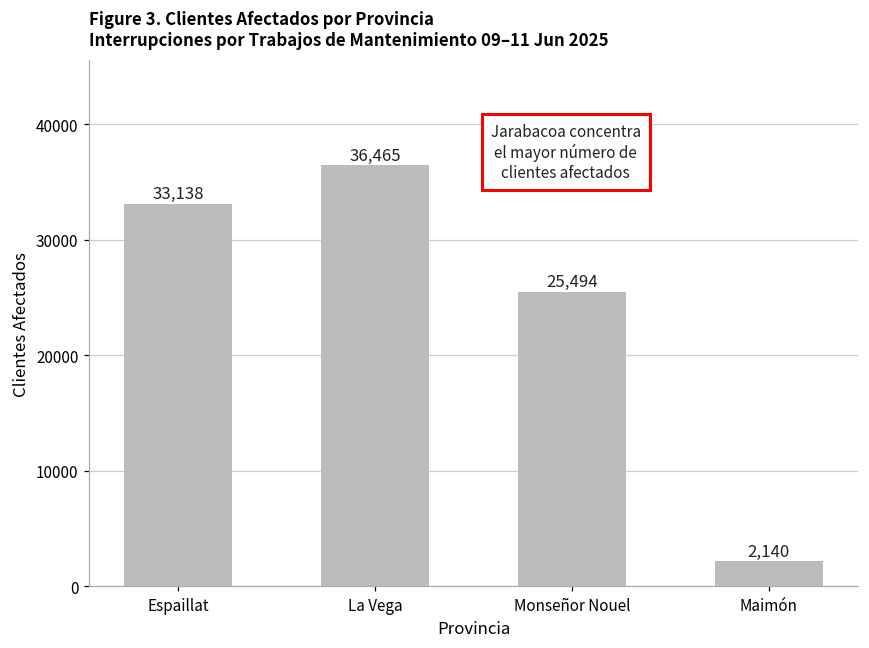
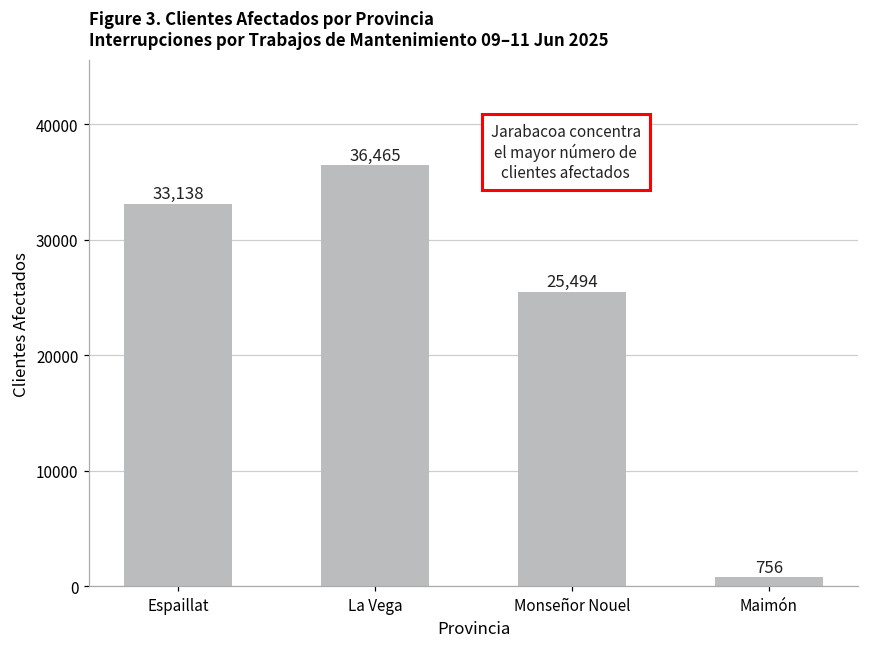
Maimón: 2,140 -> 756
